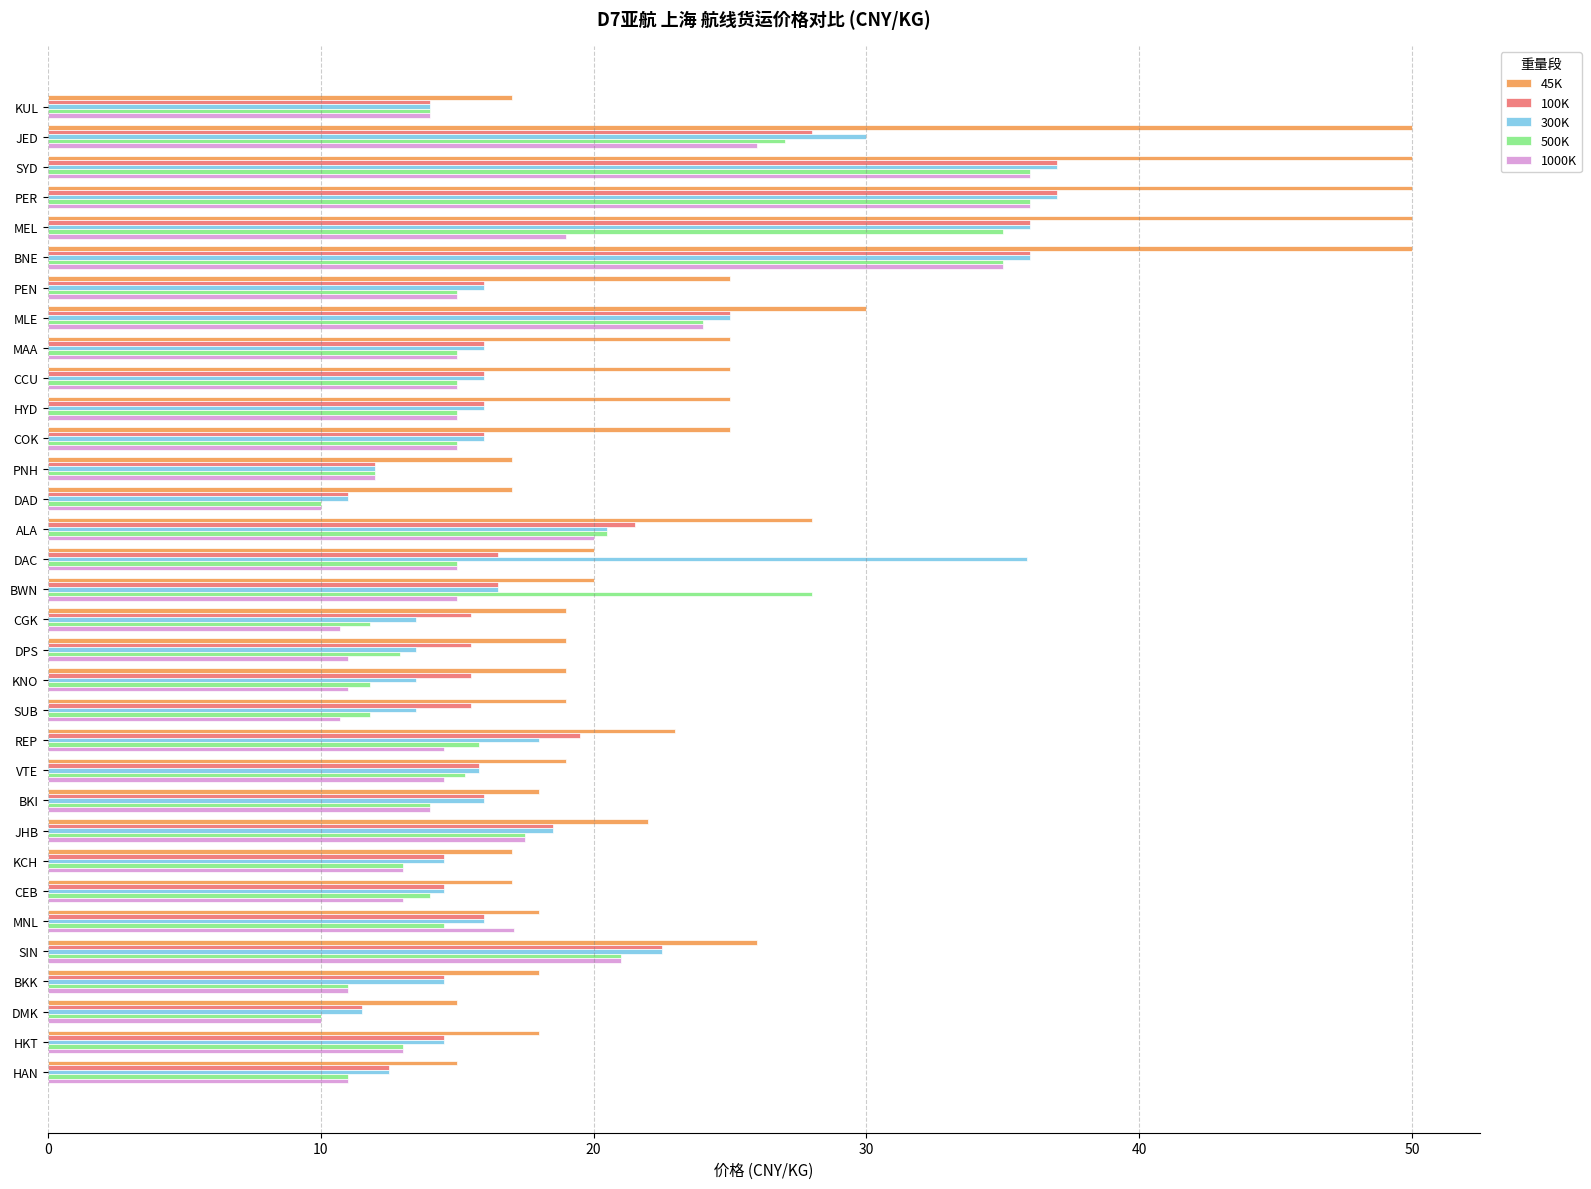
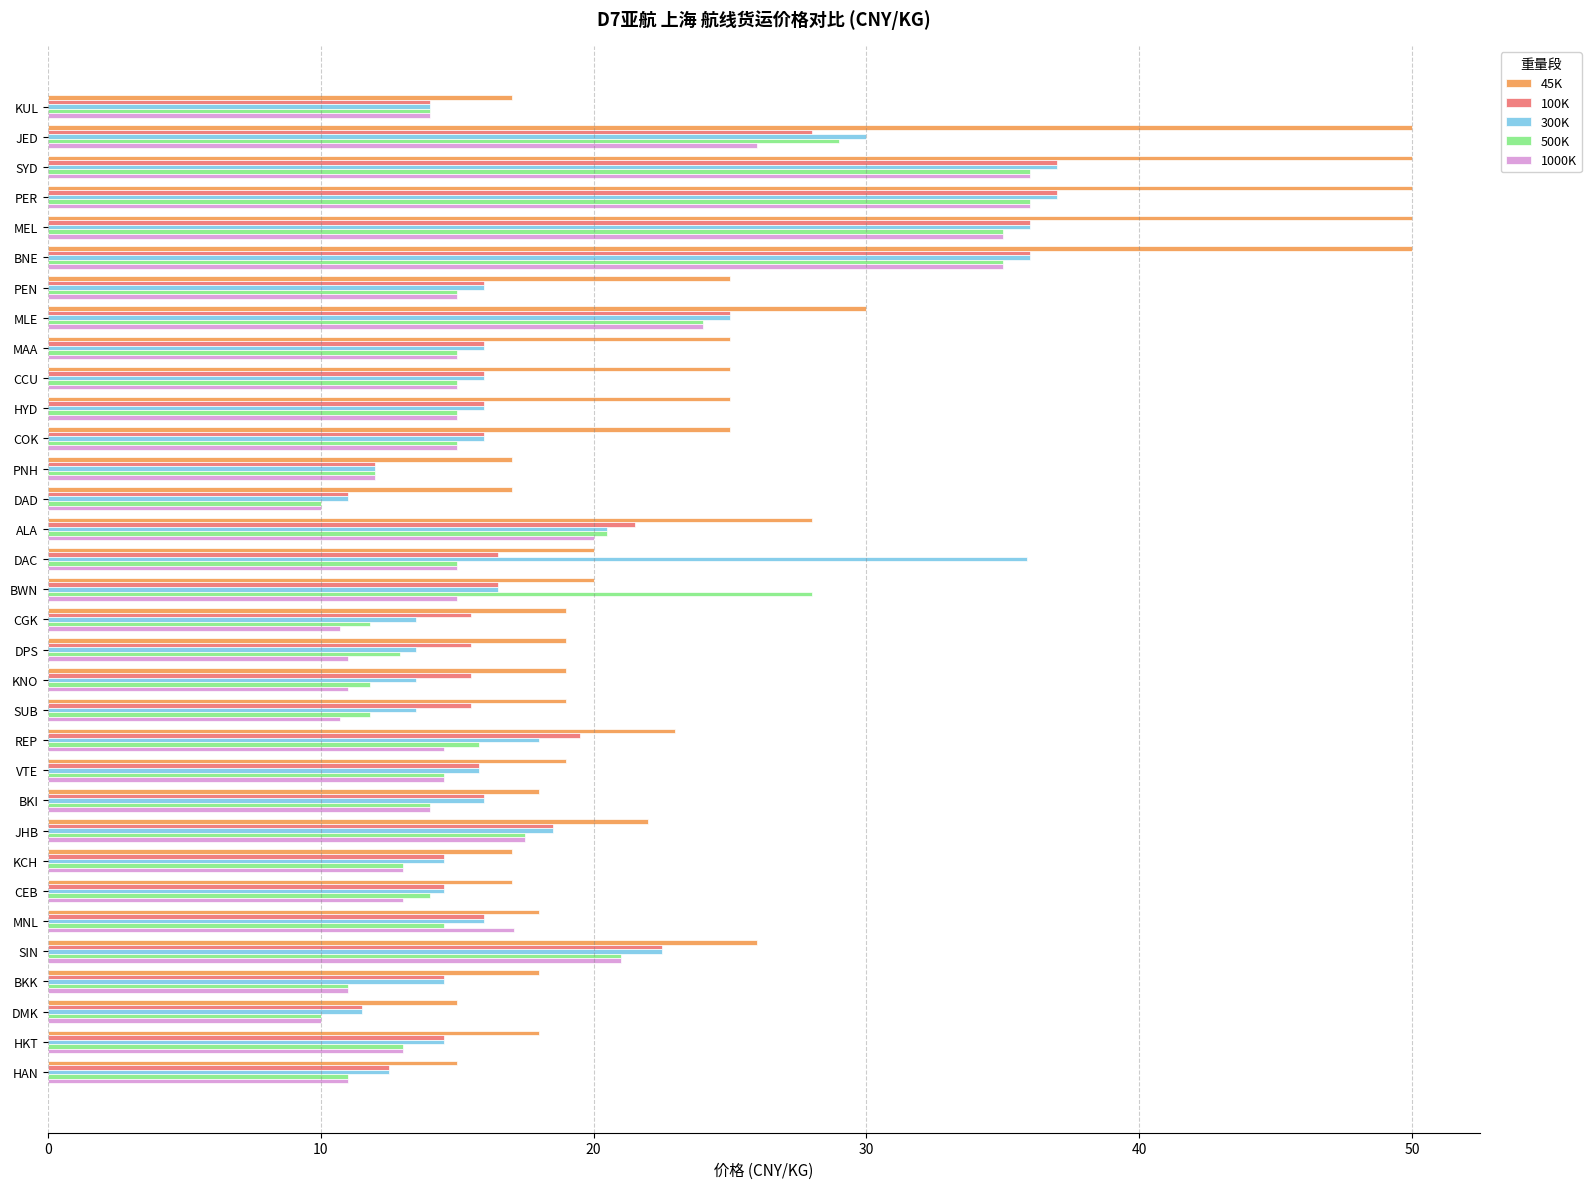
500K, JED: 27 -> 29
1000K, MEL: 19 -> 35
500K, VTE: 15.3 -> 14.5
